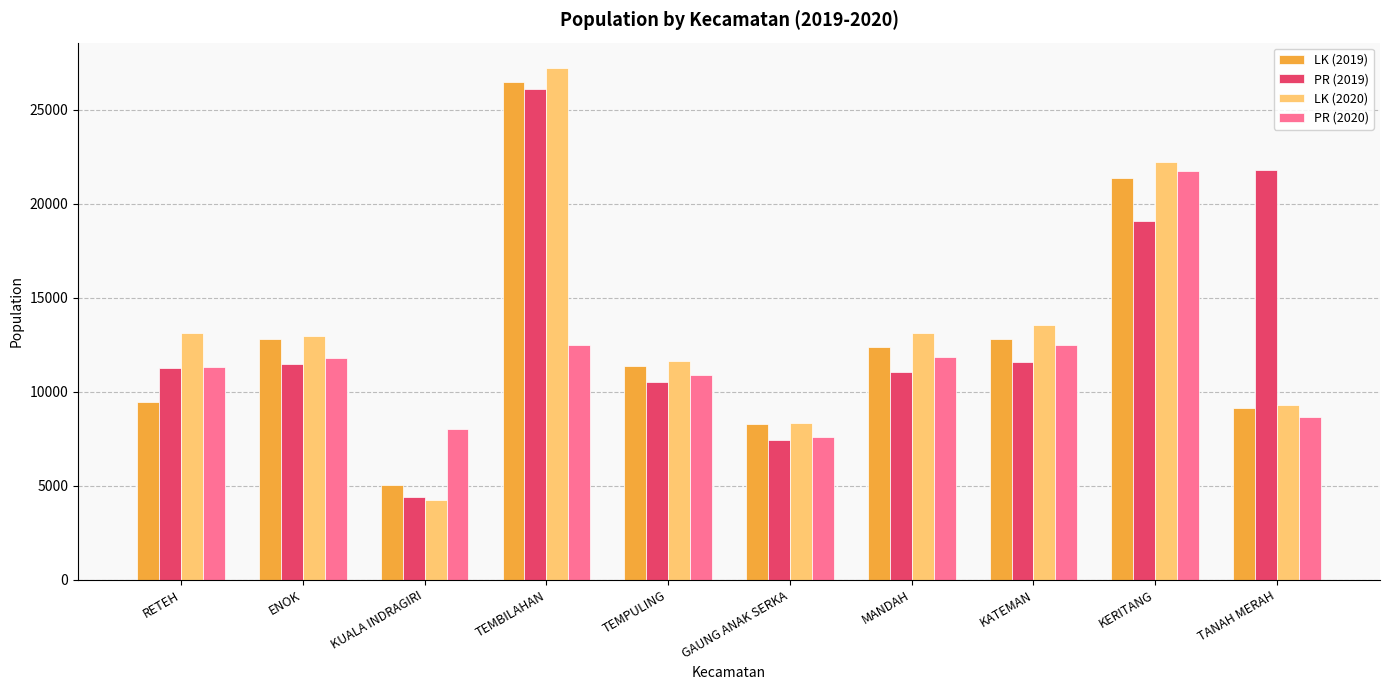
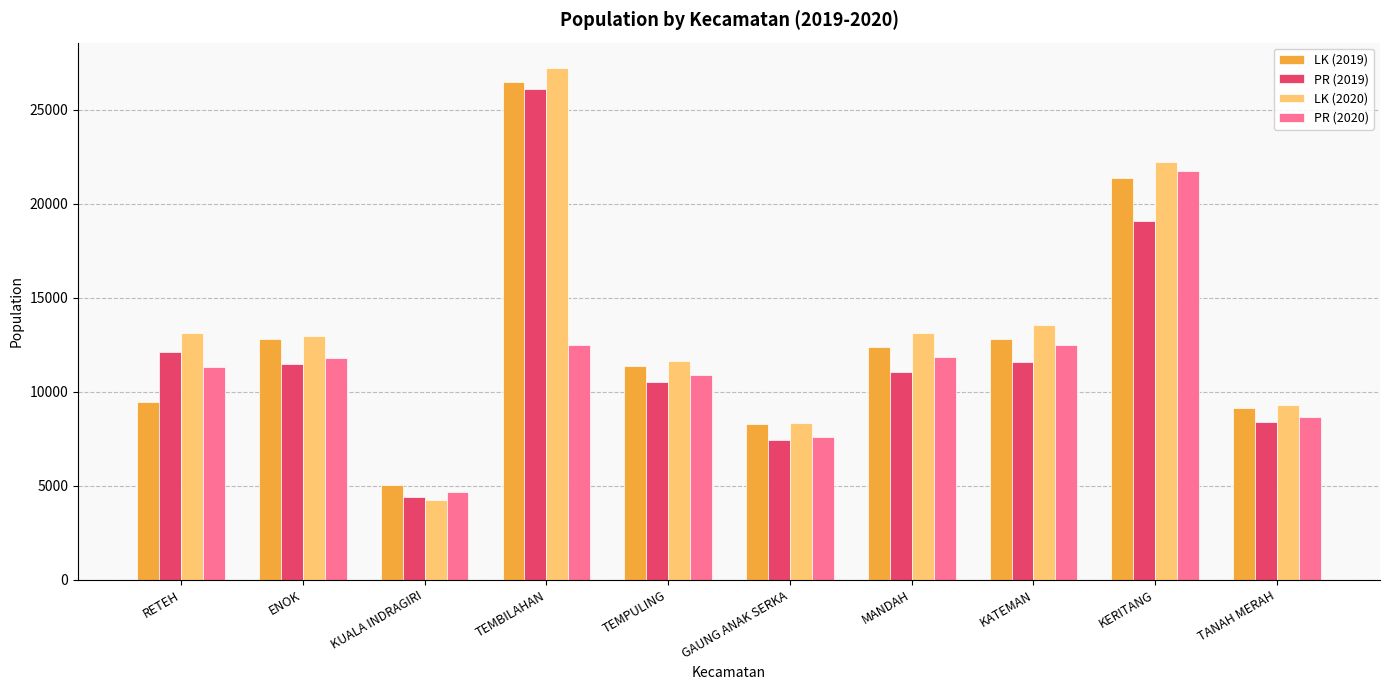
PR (2019), RETEH: 11300 -> 12100
PR (2020), KUALA INDRAGIRI: 8000 -> 4700
PR (2019), TANAH MERAH: 21800 -> 8400
